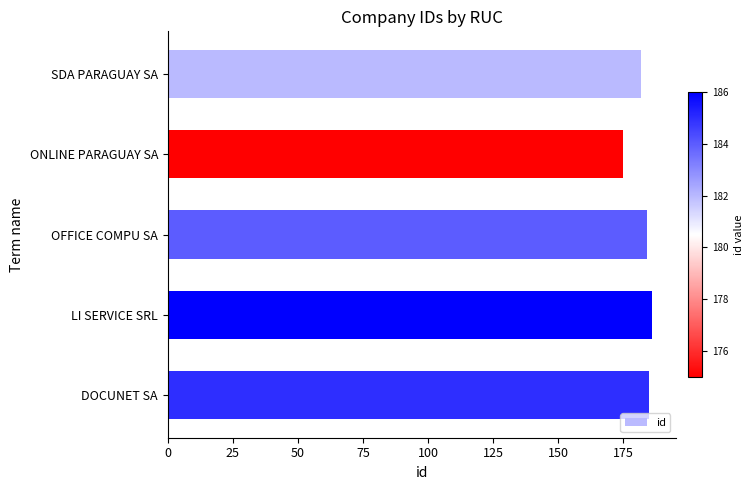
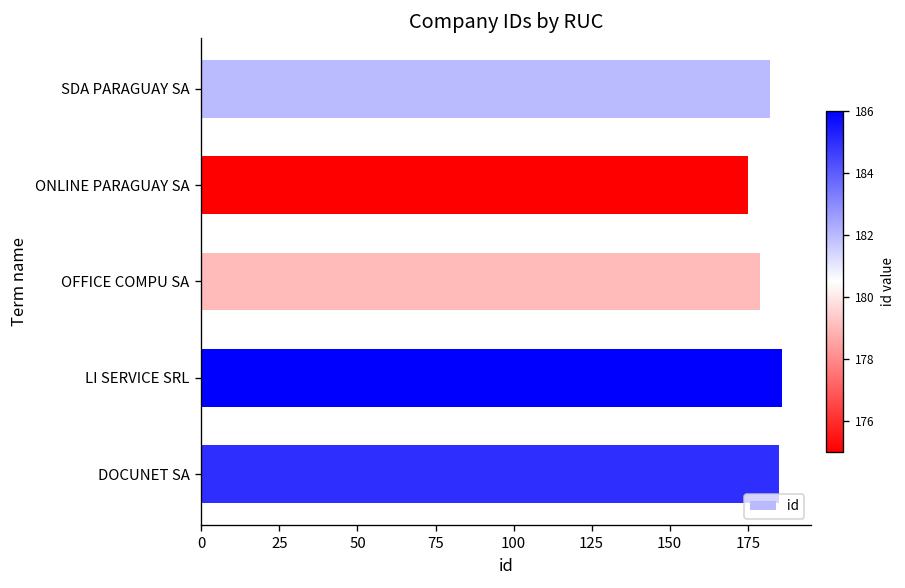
OFFICE COMPU SA: 184 -> 179
